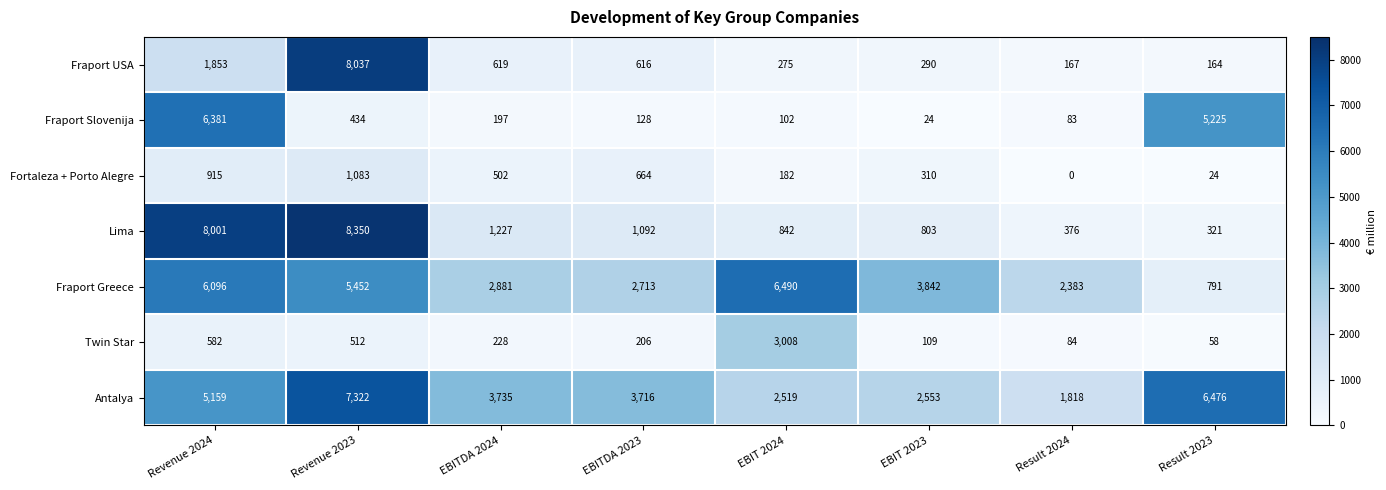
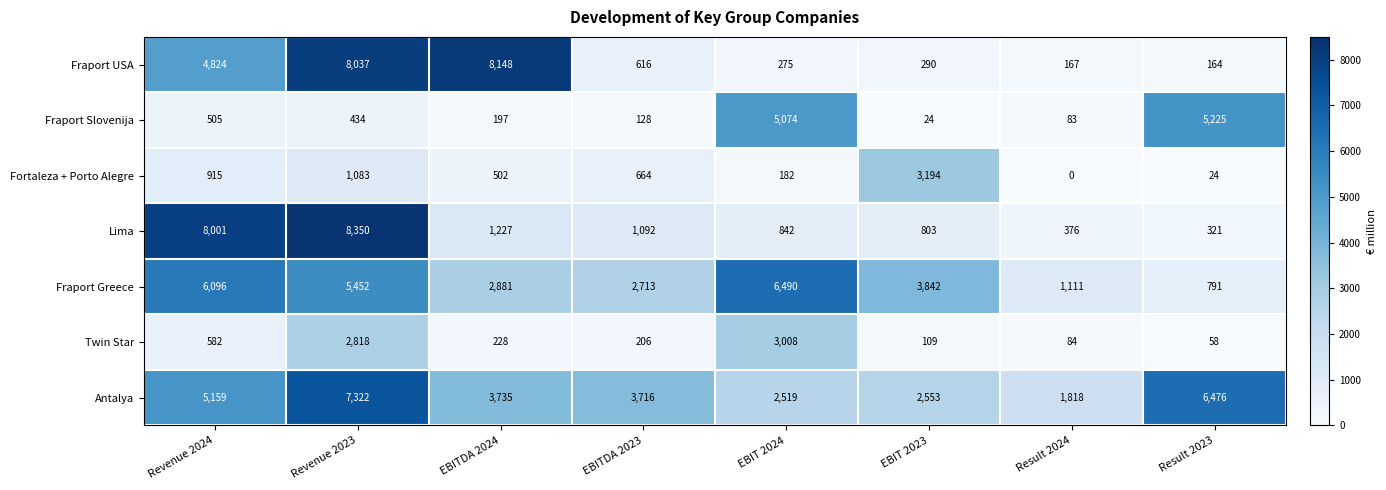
Fraport USA, Revenue 2024: 1,853 -> 4,824
Fraport USA, EBITDA 2024: 619 -> 8,148
Fraport Slovenija, Revenue 2024: 6,381 -> 505
Fraport Slovenija, EBIT 2024: 102 -> 5,074
Fortaleza + Porto Alegre, EBIT 2023: 310 -> 3,194
Fraport Greece, Result 2024: 2,383 -> 1,111
Twin Star, Revenue 2023: 512 -> 2,818
